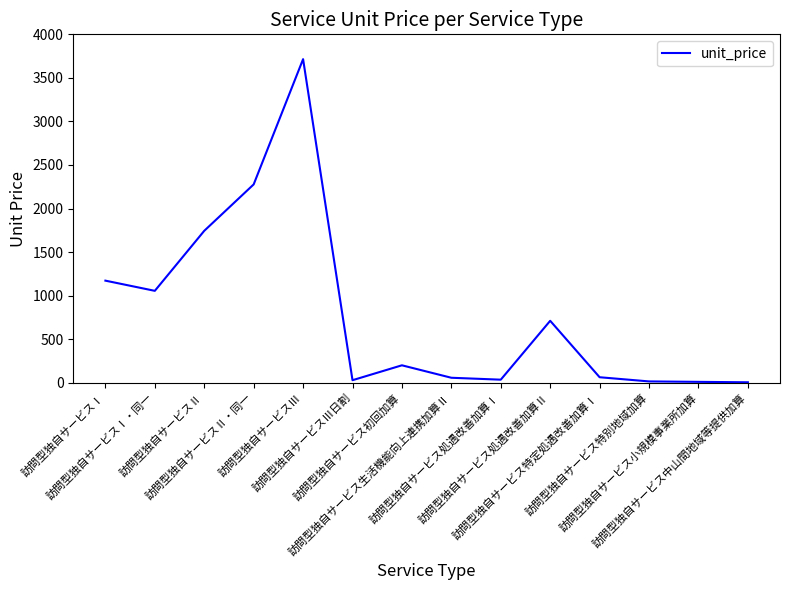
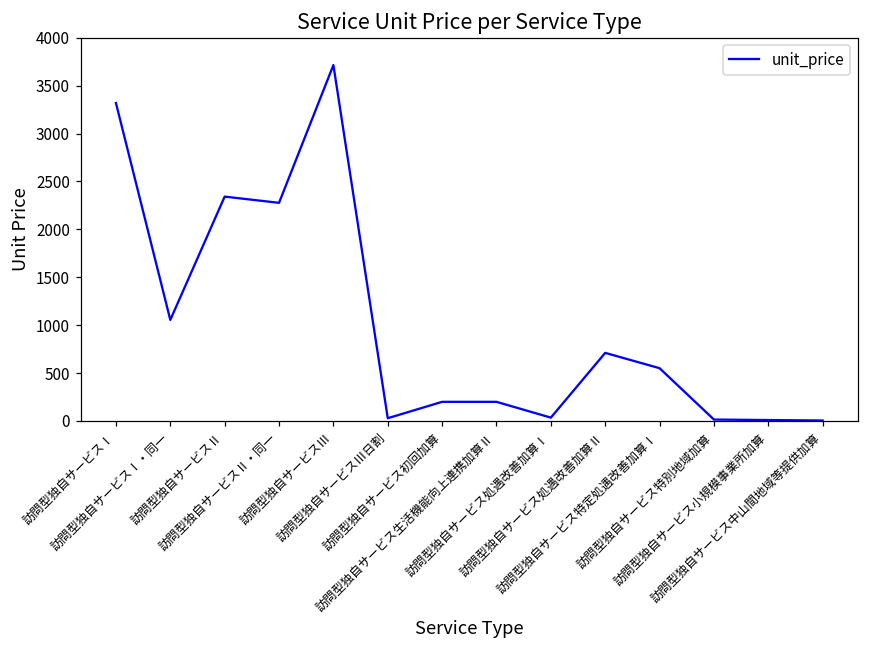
訪問型独自サービスⅠ: 1200 -> 3300
訪問型独自サービスⅡ: 1700 -> 2300
訪問型独自サービス生活機能向上連携加算Ⅱ: 100 -> 200
訪問型独自サービス特定処遇改善加算Ⅰ: 100 -> 600
